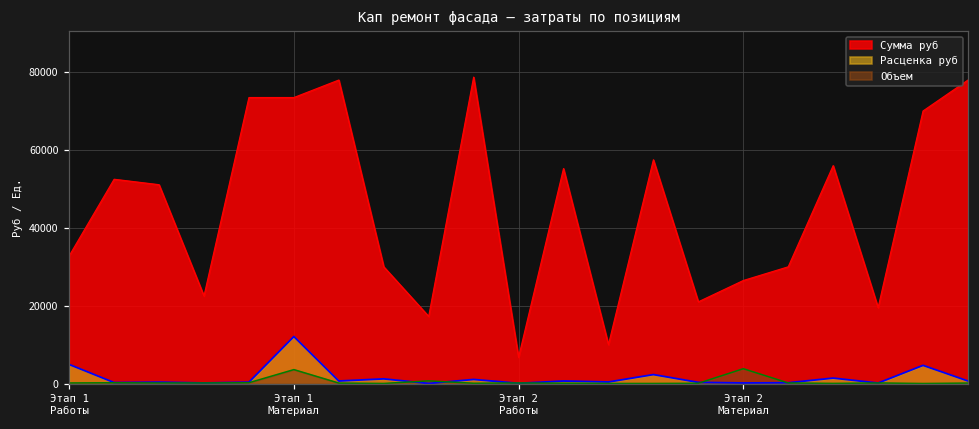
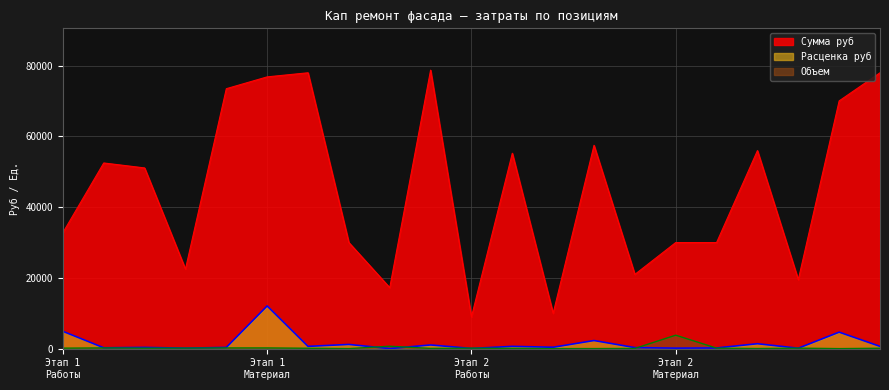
Сумма руб, Этап 1 Материал: 74000 -> 77000
Объем, Этап 1 Материал: 4000 -> 0
Сумма руб, Этап 2 Работы: 7000 -> 9000
Сумма руб, Этап 2 Материал: 26000 -> 30000
